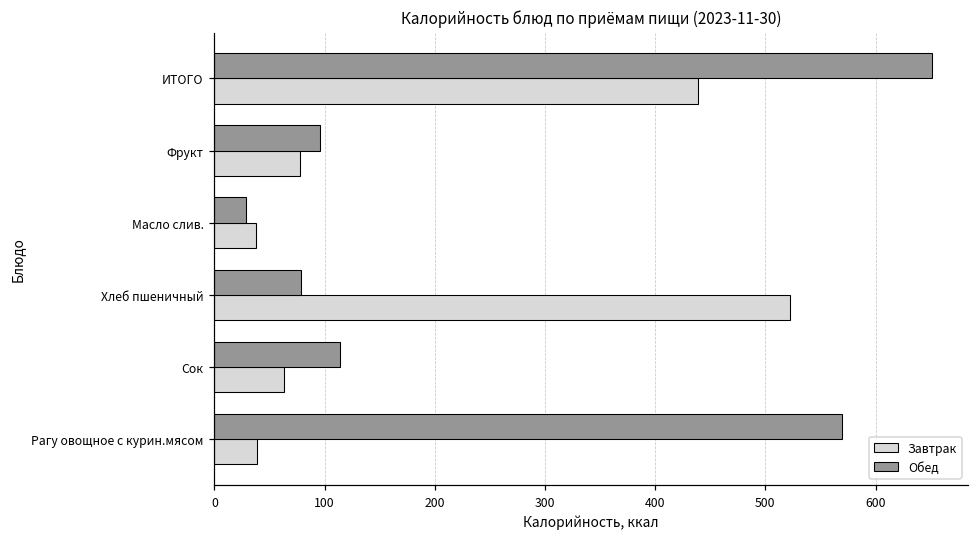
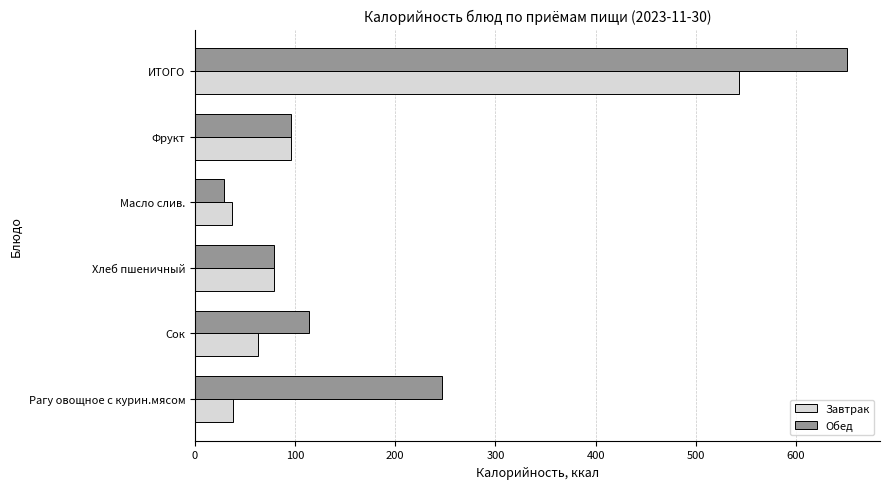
Завтрак, ИТОГО: 439 -> 544
Завтрак, Фрукт: 78 -> 96
Завтрак, Хлеб пшеничный: 522 -> 79
Обед, Рагу овощное с курин.мясом: 569 -> 247
